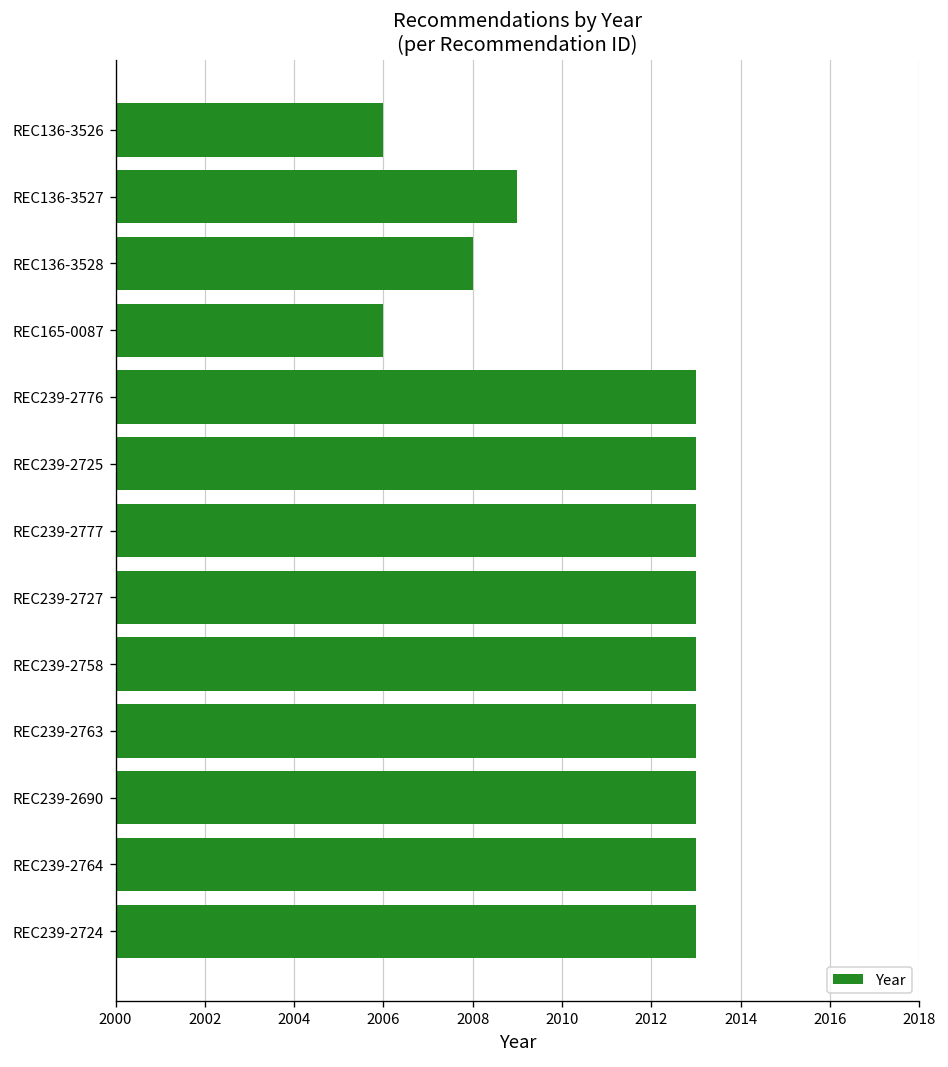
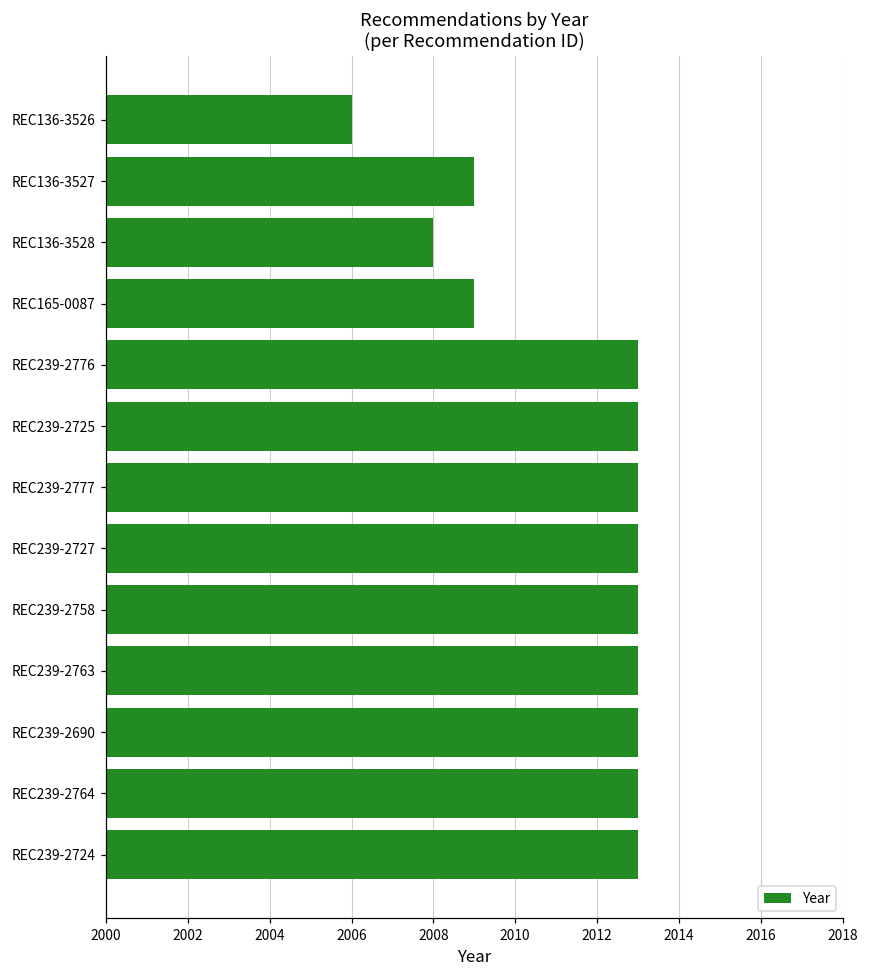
REC165-0087: 2006 -> 2009
